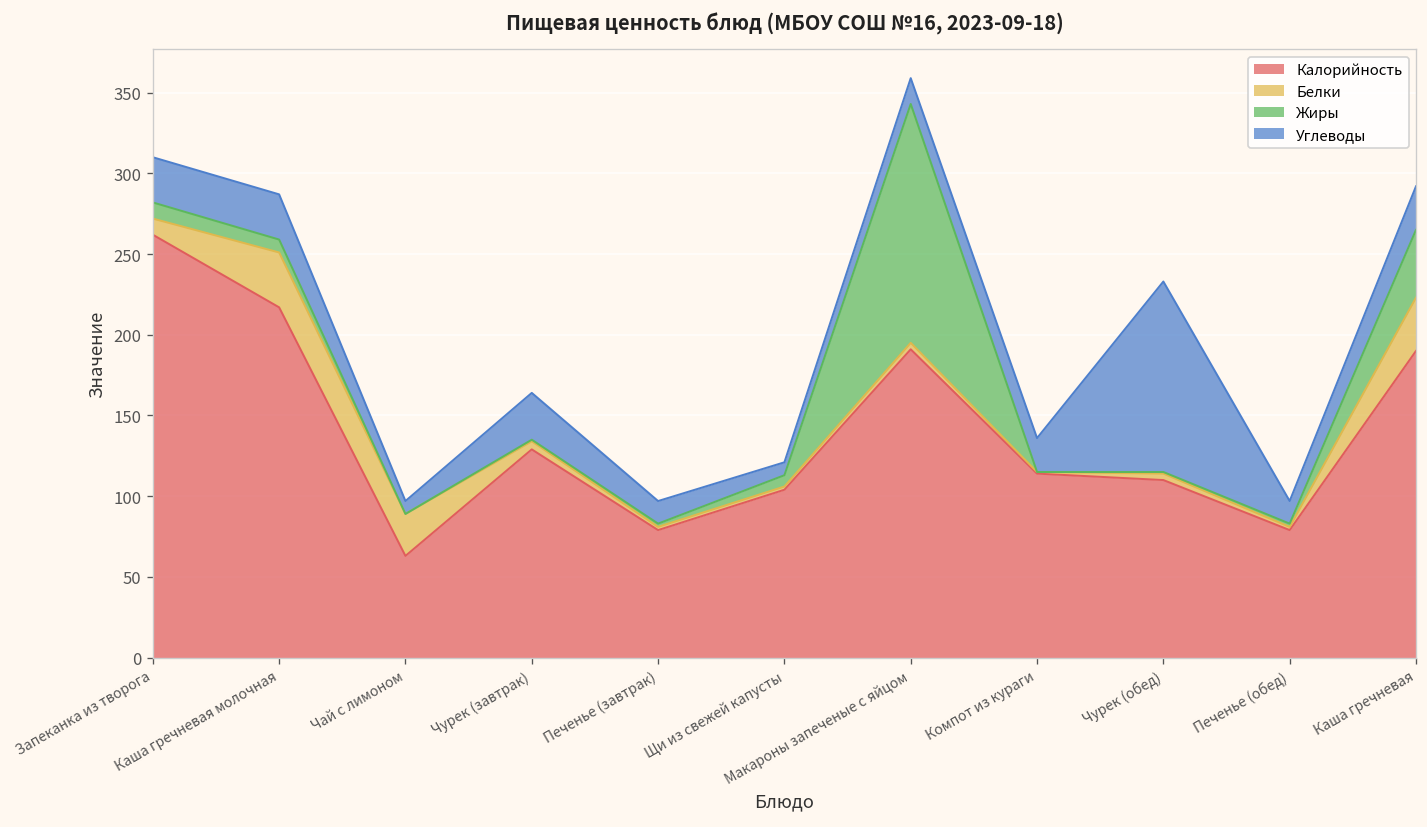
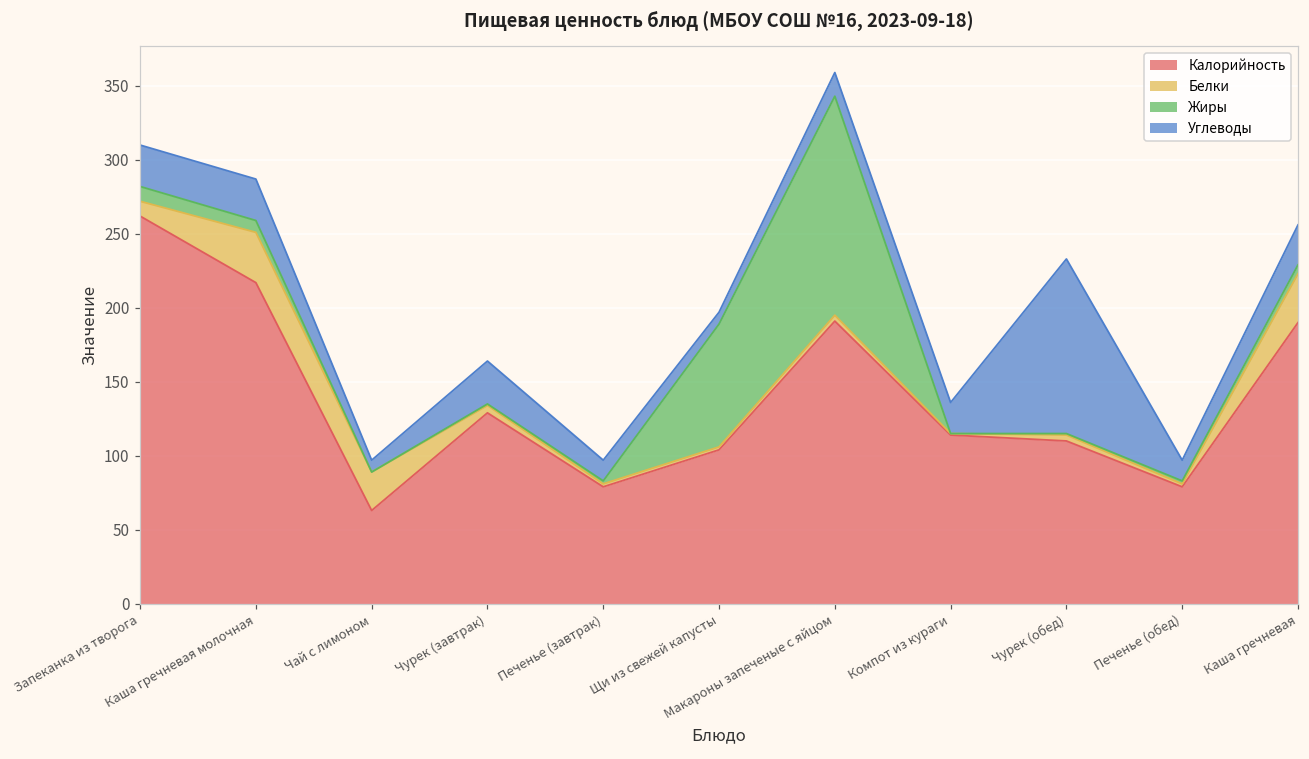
Жиры, Щи из свежей капусты: 7 -> 83
Жиры, Каша гречневая: 42 -> 6
